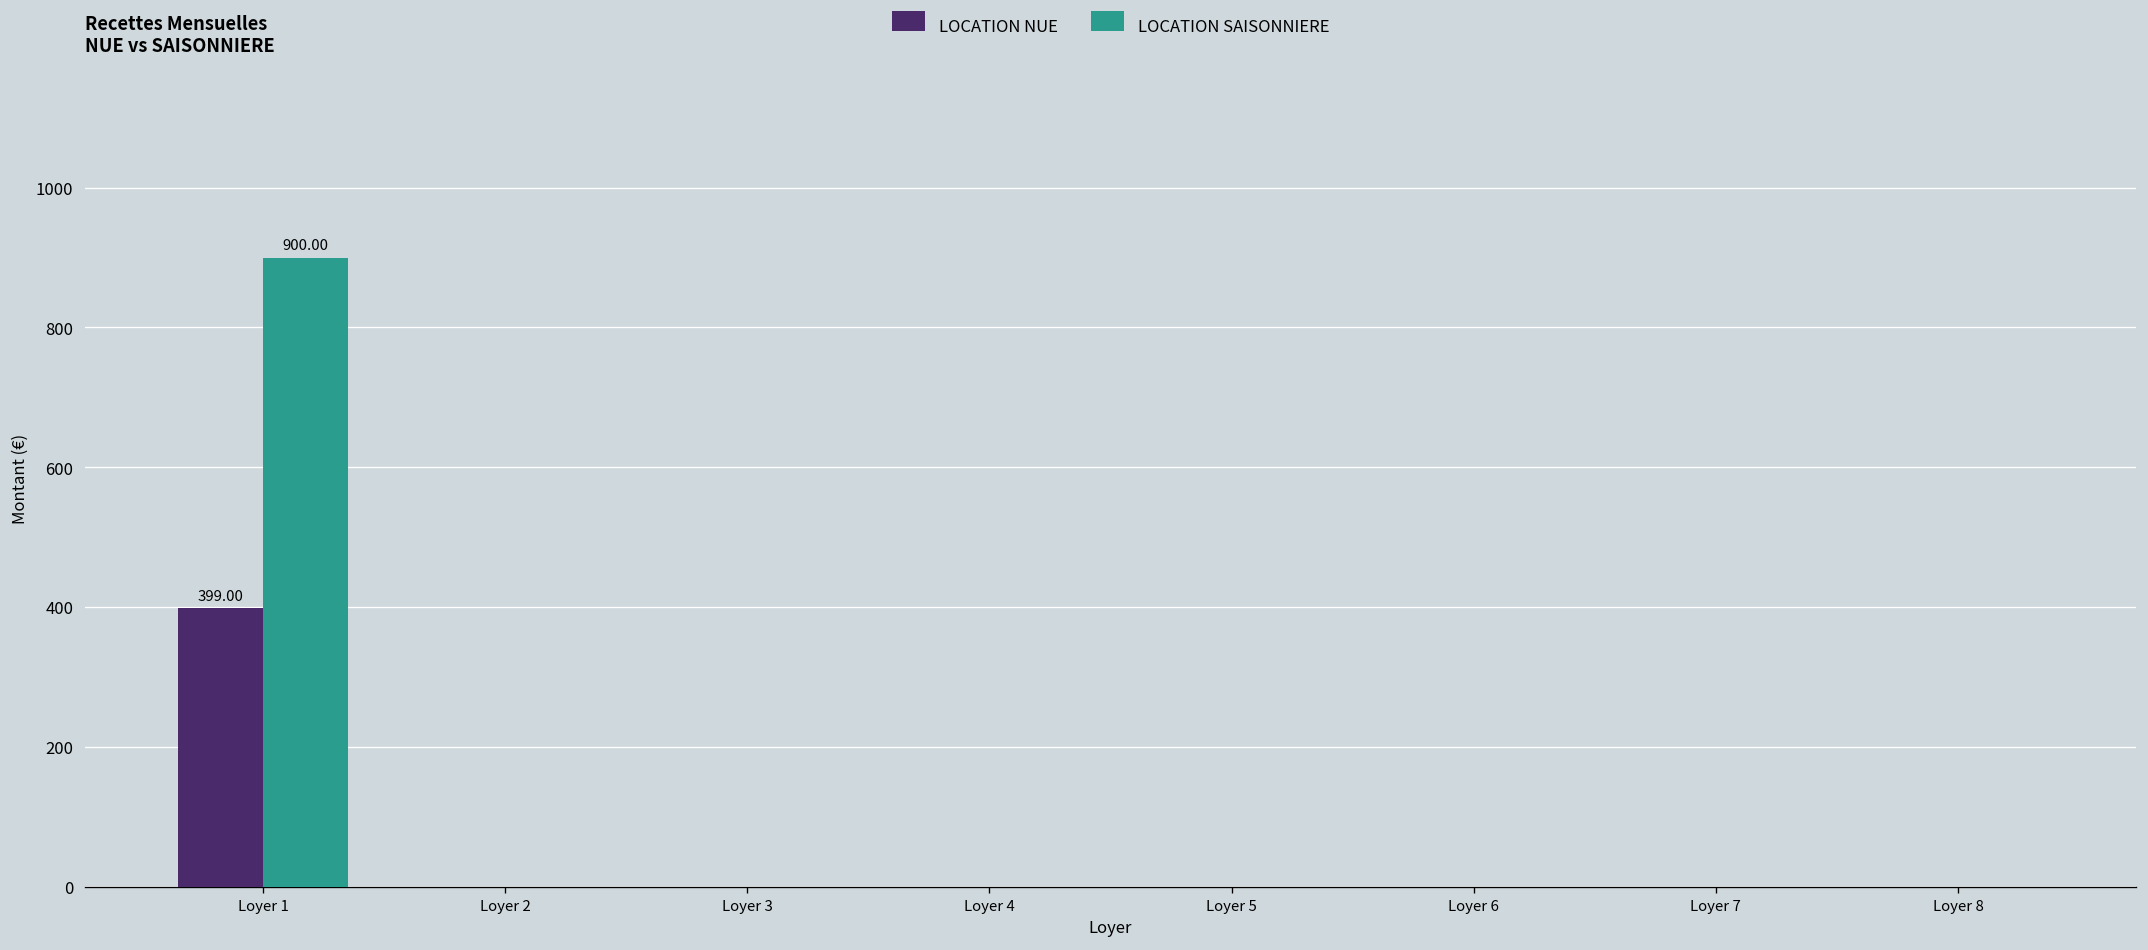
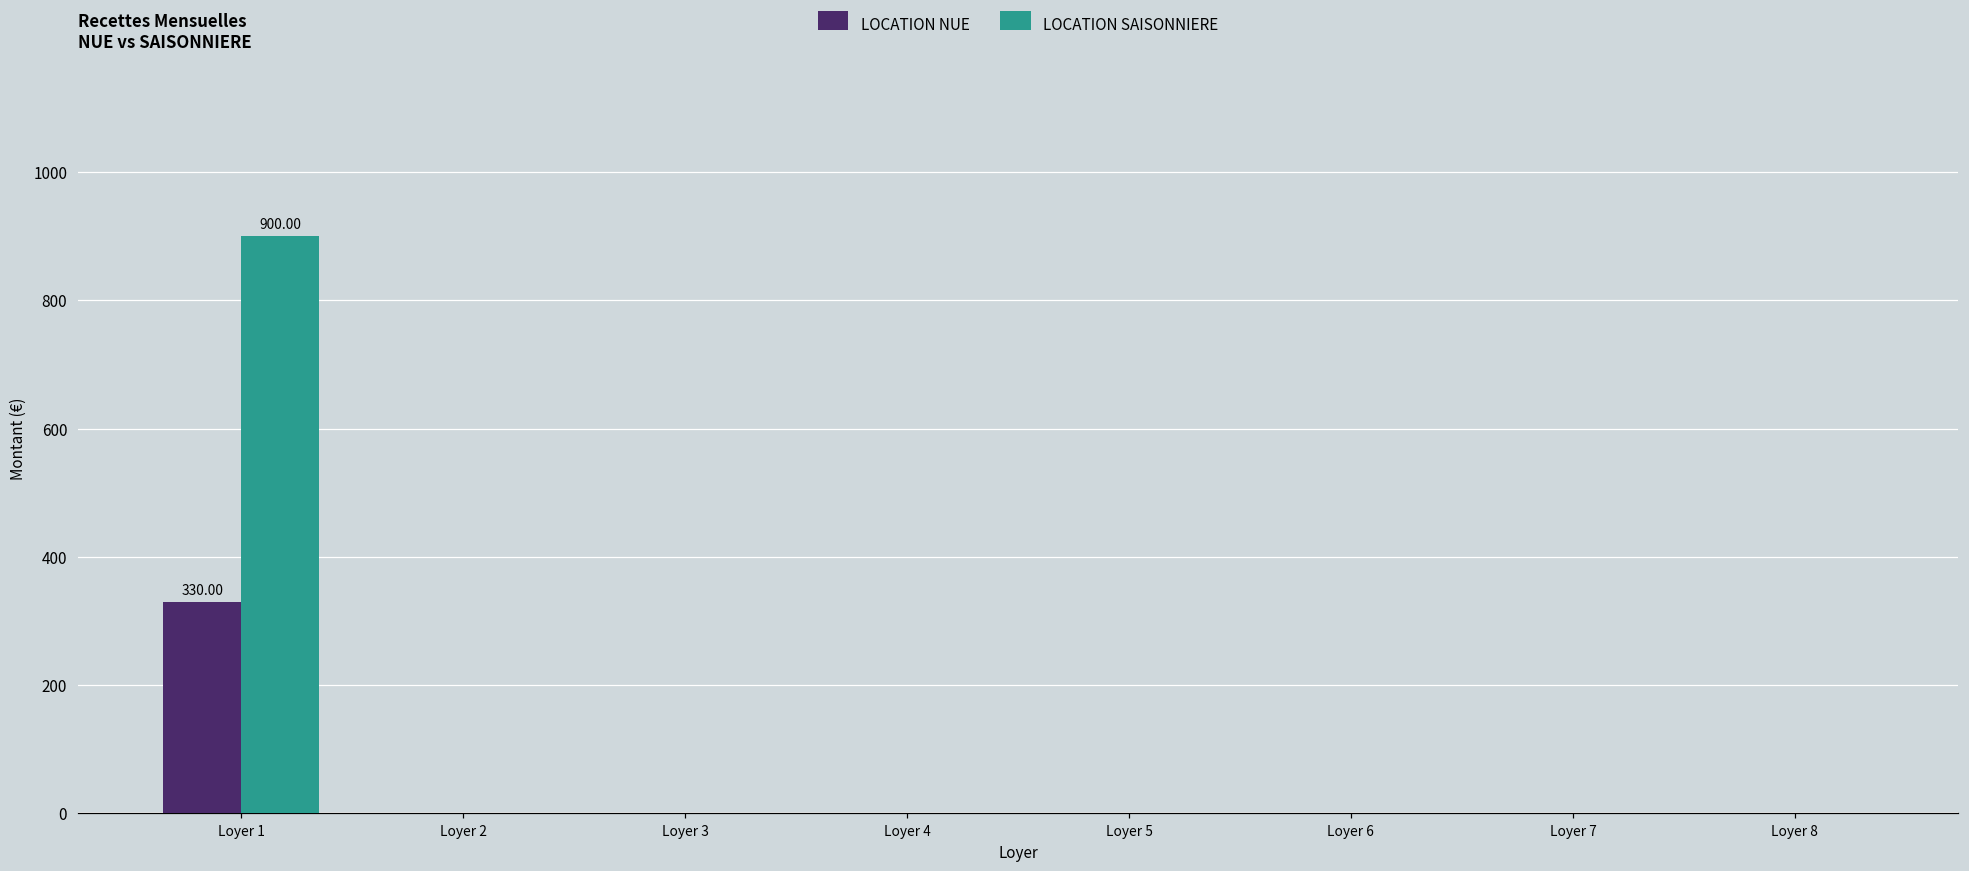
LOCATION NUE, Loyer 1: 399.00 -> 330.00
